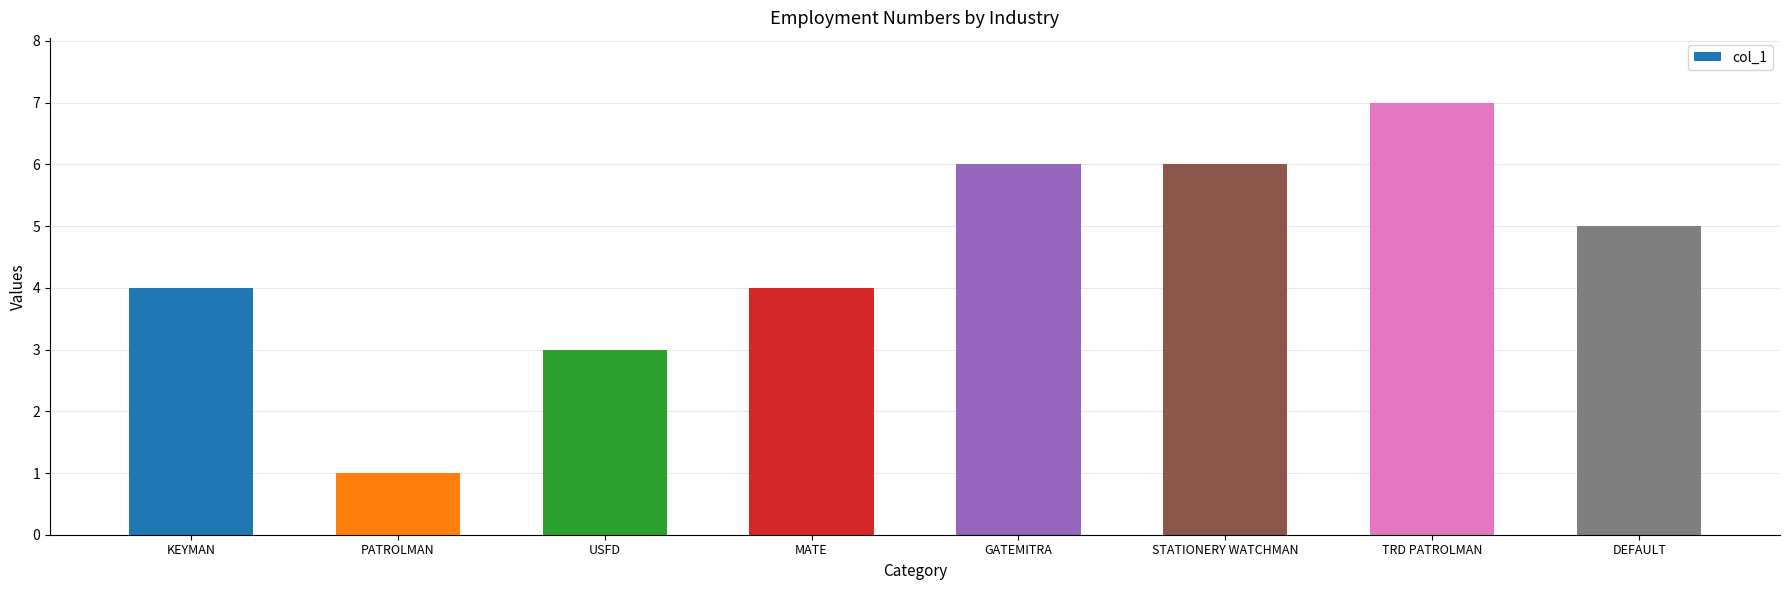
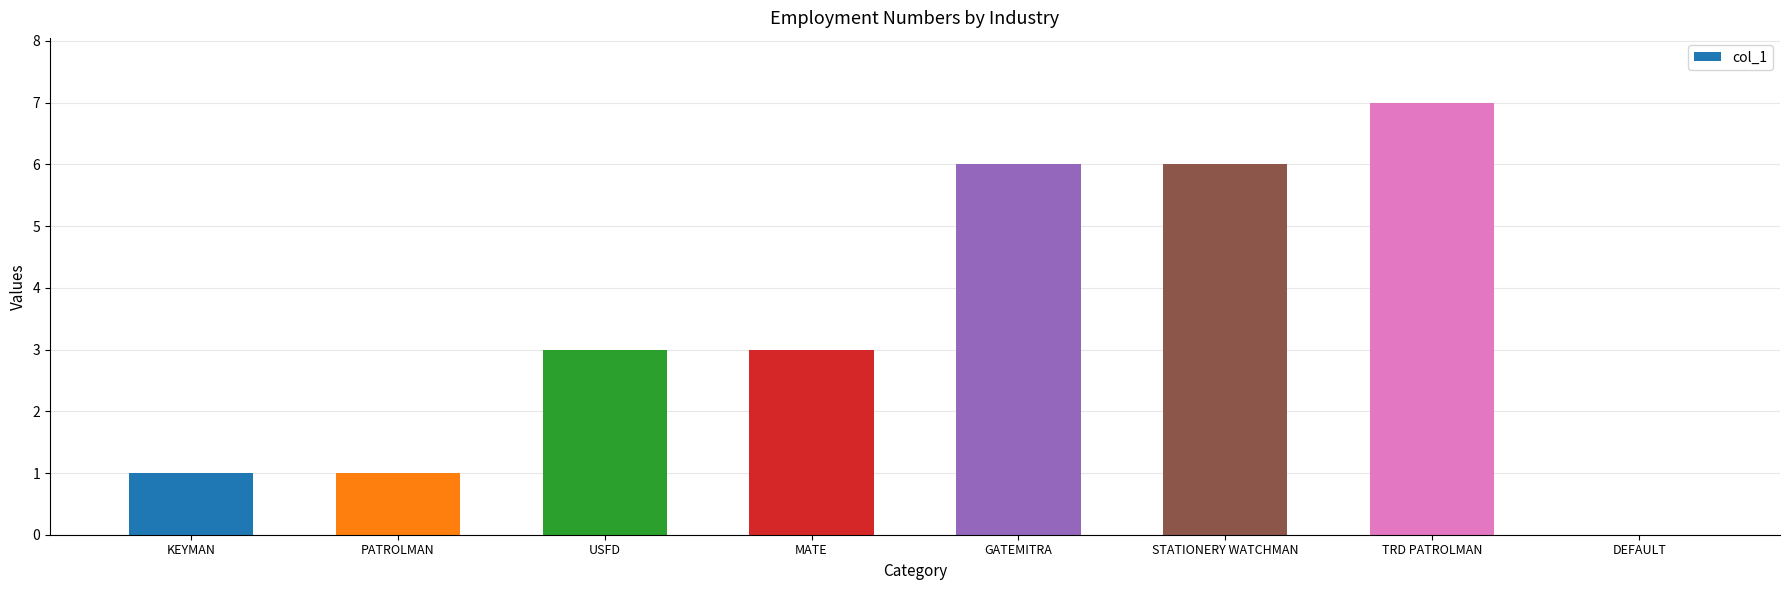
KEYMAN: 4 -> 1
MATE: 4 -> 3
DEFAULT: 5 -> 0
